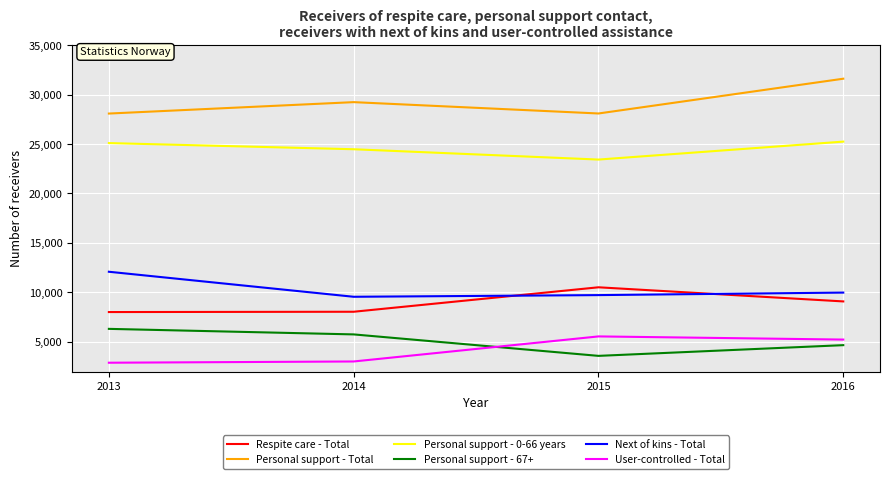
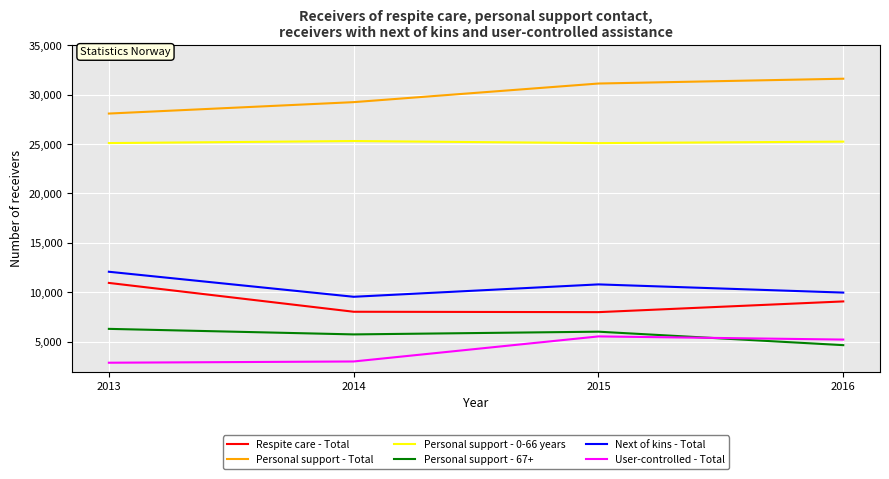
Respite care - Total, 2013: 8,000 -> 11,000
Personal support - 0-66 years, 2014: 24,000 -> 25,000
Respite care - Total, 2015: 11,000 -> 8,000
Personal support - Total, 2015: 28,000 -> 31,000
Personal support - 0-66 years, 2015: 23,000 -> 25,000
Personal support - 67+, 2015: 4,000 -> 6,000
Next of kins - Total, 2015: 10,000 -> 11,000
